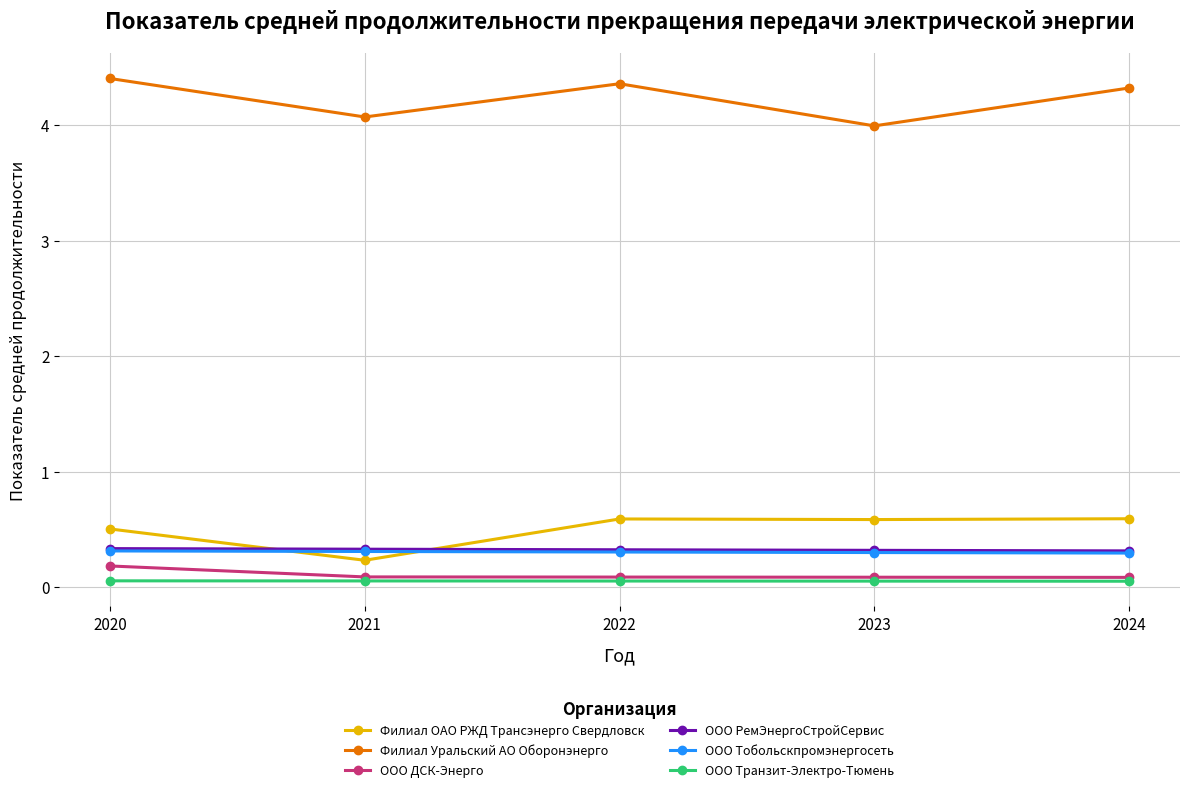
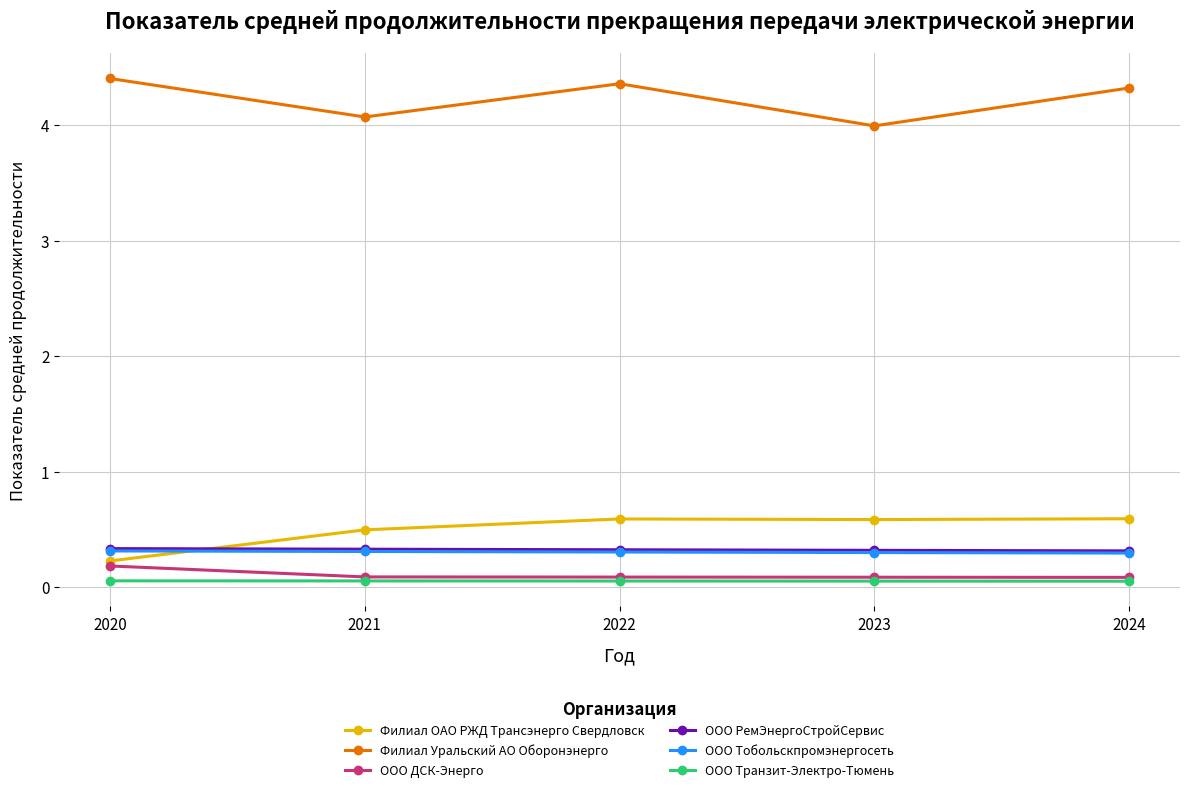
Филиал ОАО РЖД Трансэнерго Свердловск, 2020: 0.51 -> 0.23
Филиал ОАО РЖД Трансэнерго Свердловск, 2021: 0.23 -> 0.50
